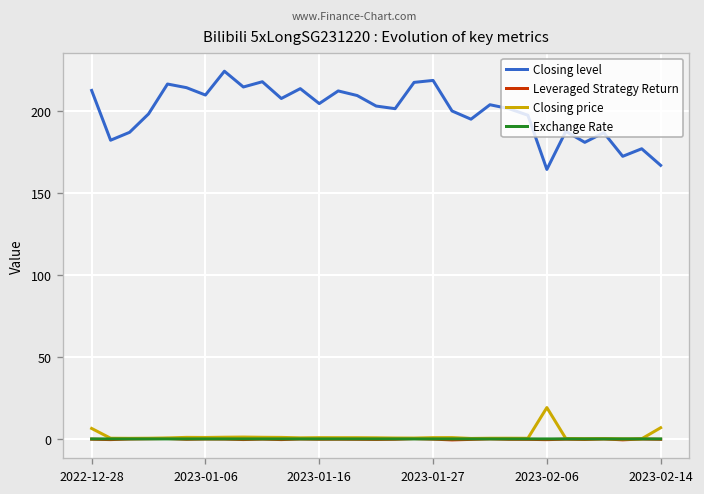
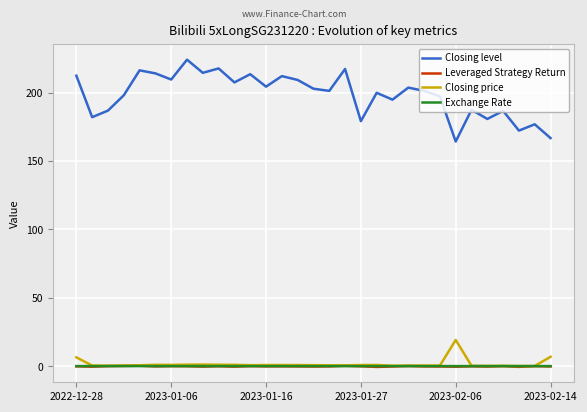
Closing level, 2023-01-27: 218 -> 179
